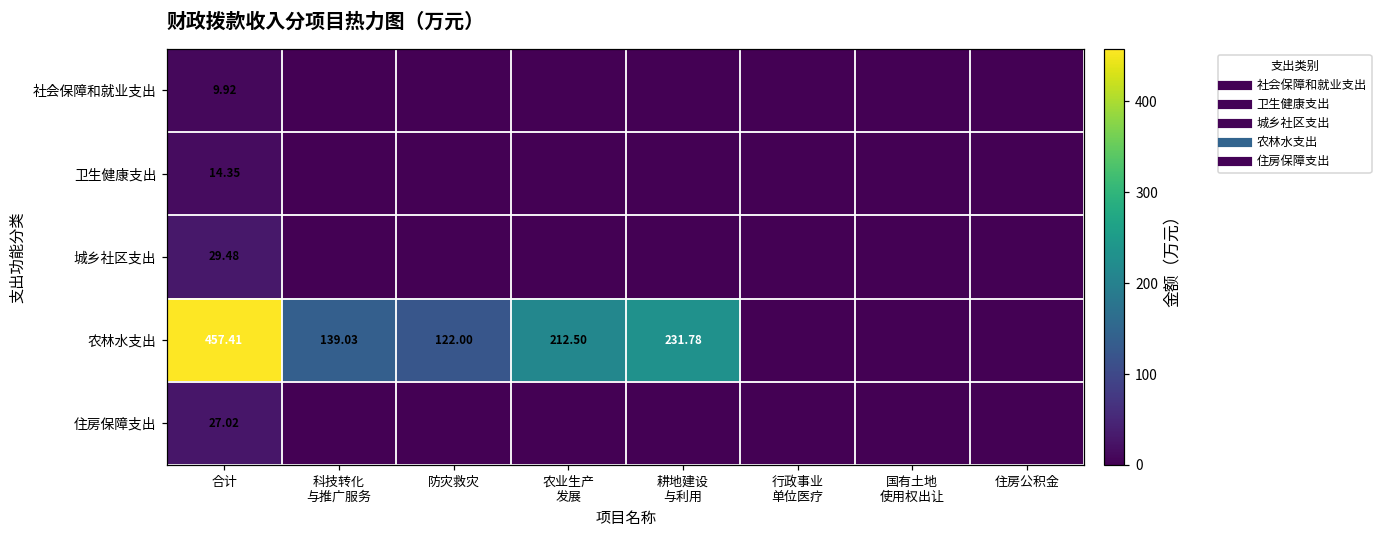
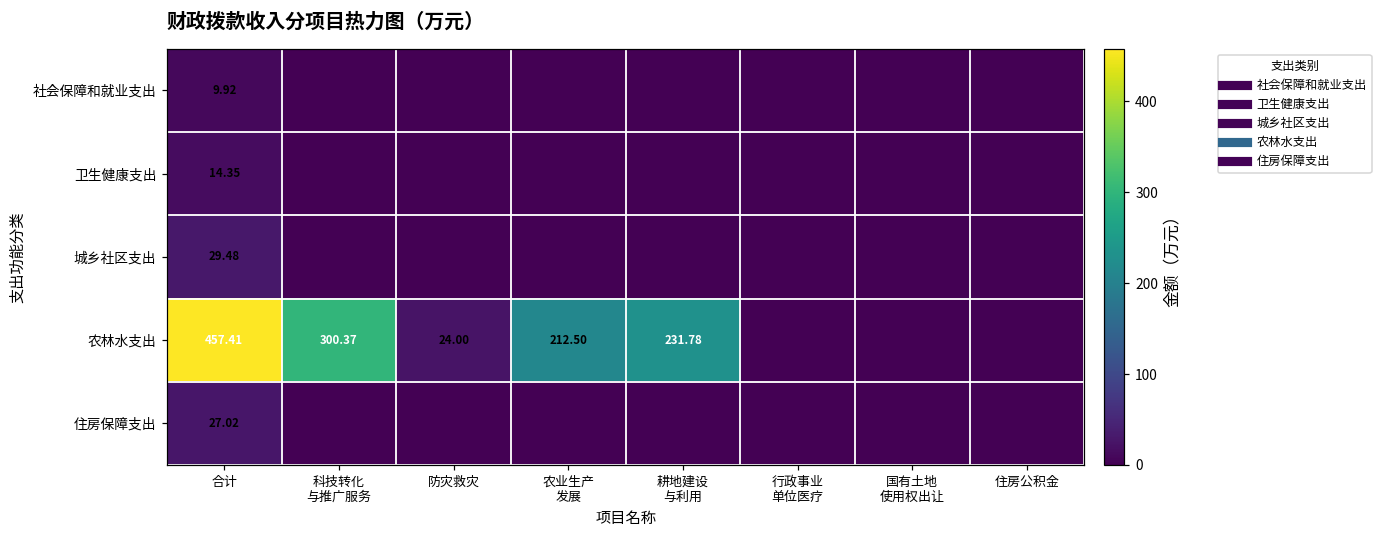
农林水支出, 科技转化 与推广服务: 139.03 -> 300.37
农林水支出, 防灾救灾: 122.00 -> 24.00
